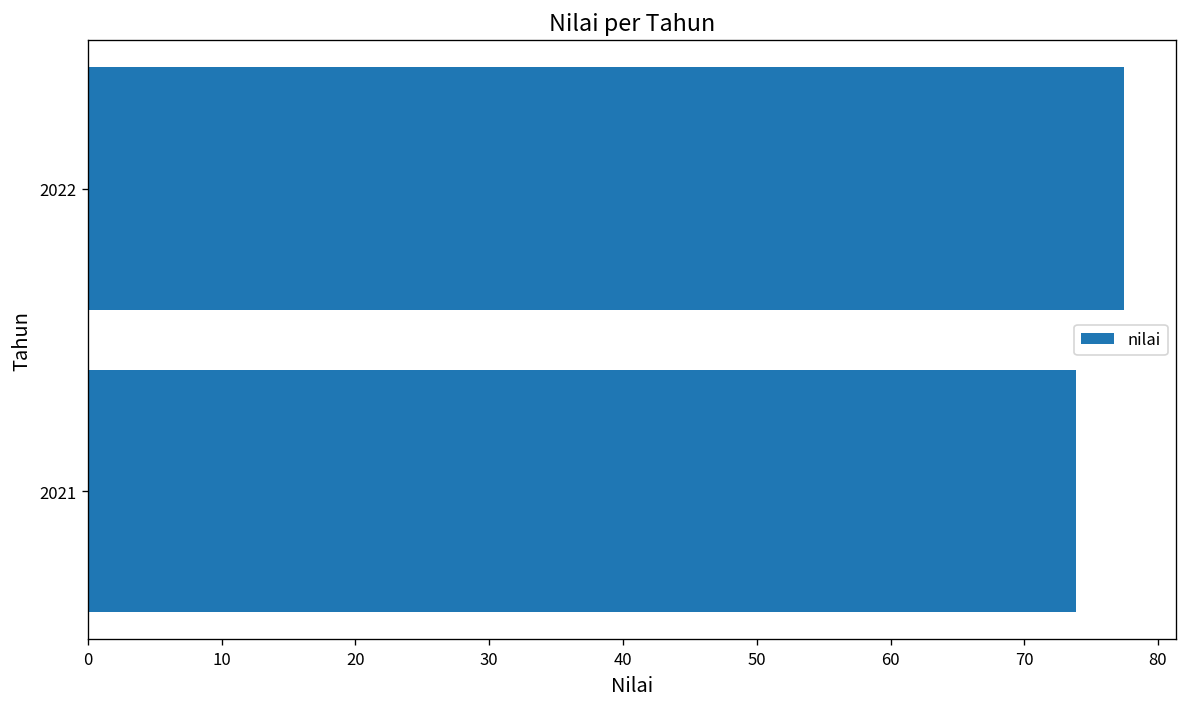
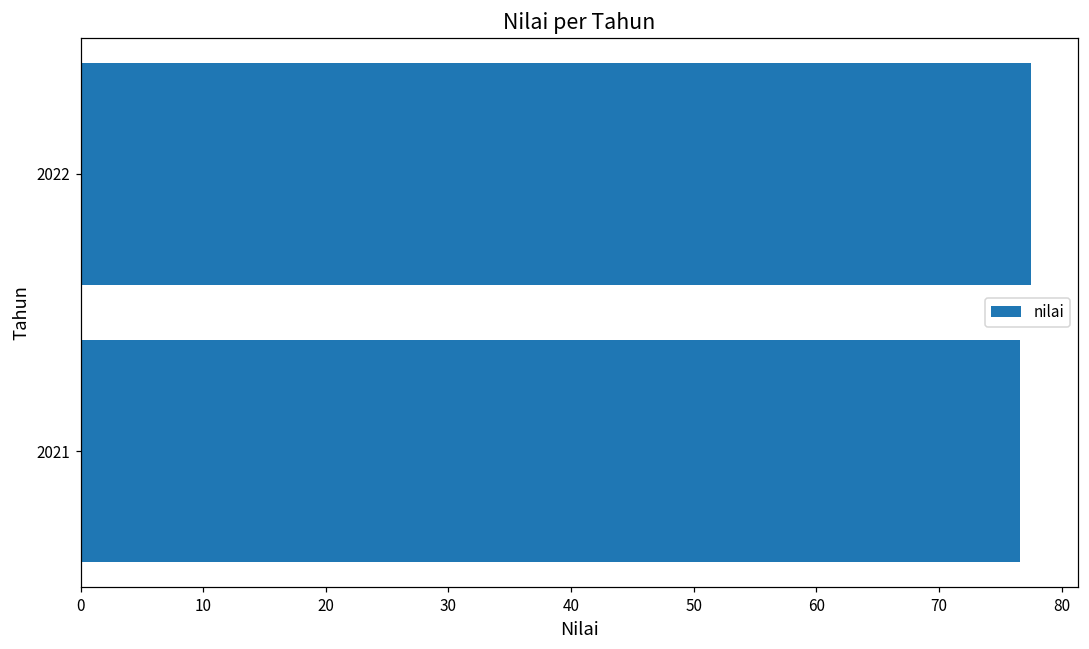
2021: 73.9 -> 76.6
